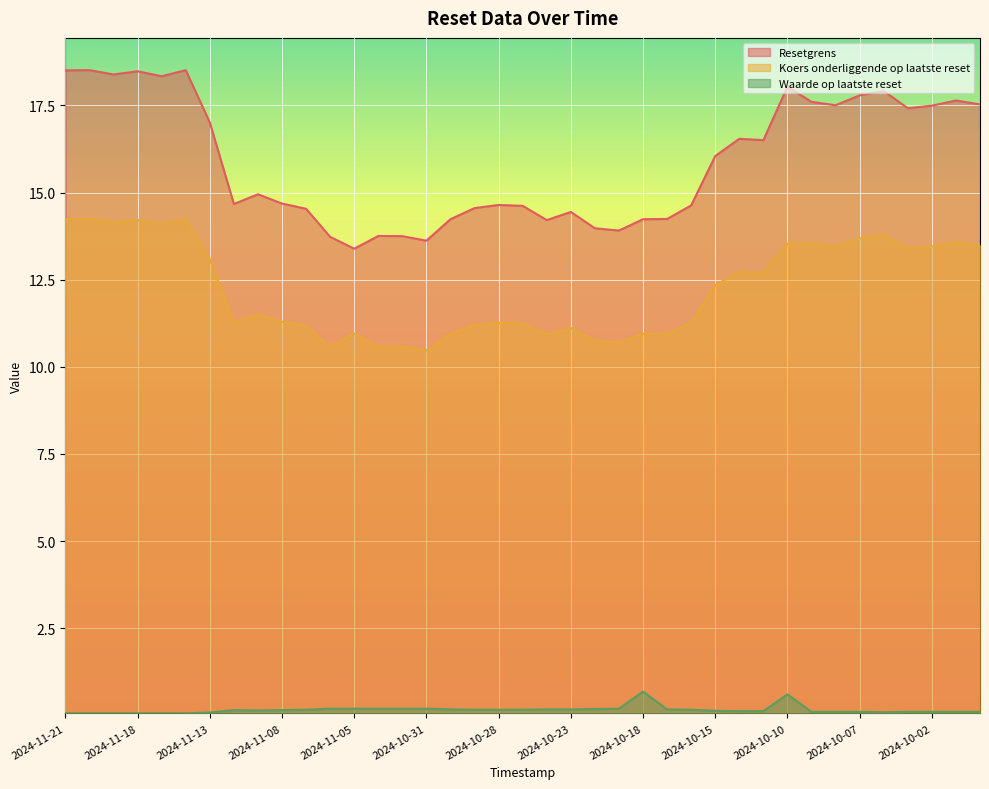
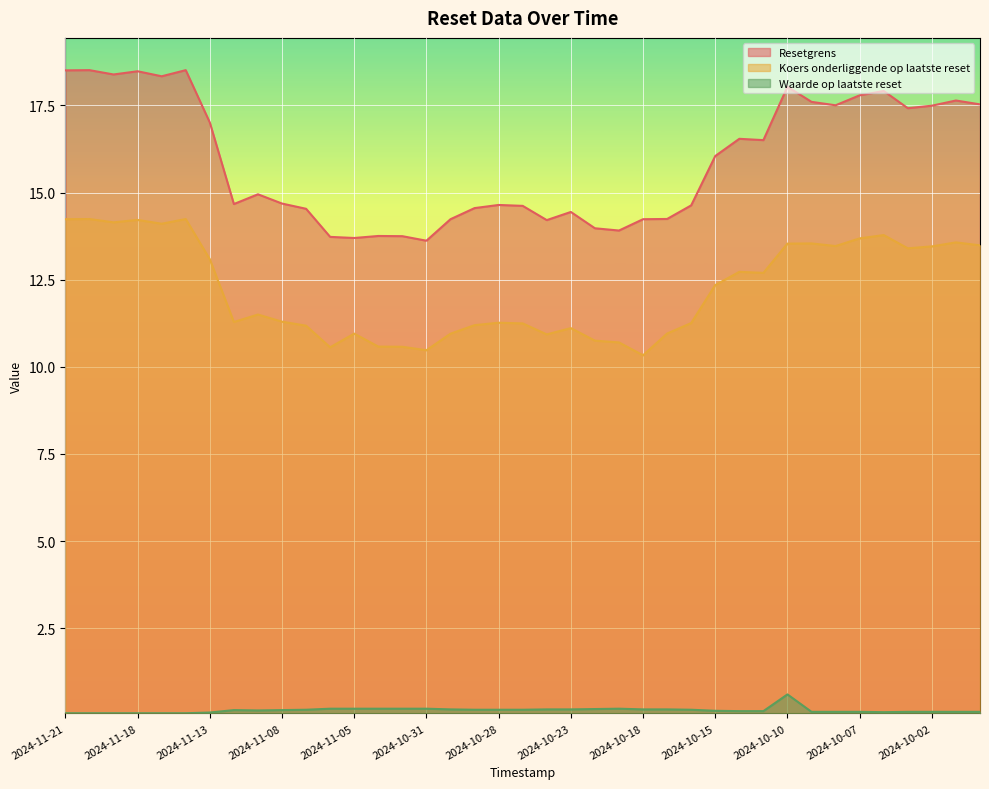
Resetgrens, 2024-11-05: 13.4 -> 13.7
Koers onderliggende op laatste reset, 2024-10-18: 11.0 -> 10.3
Waarde op laatste reset, 2024-10-18: 0.7 -> 0.2
